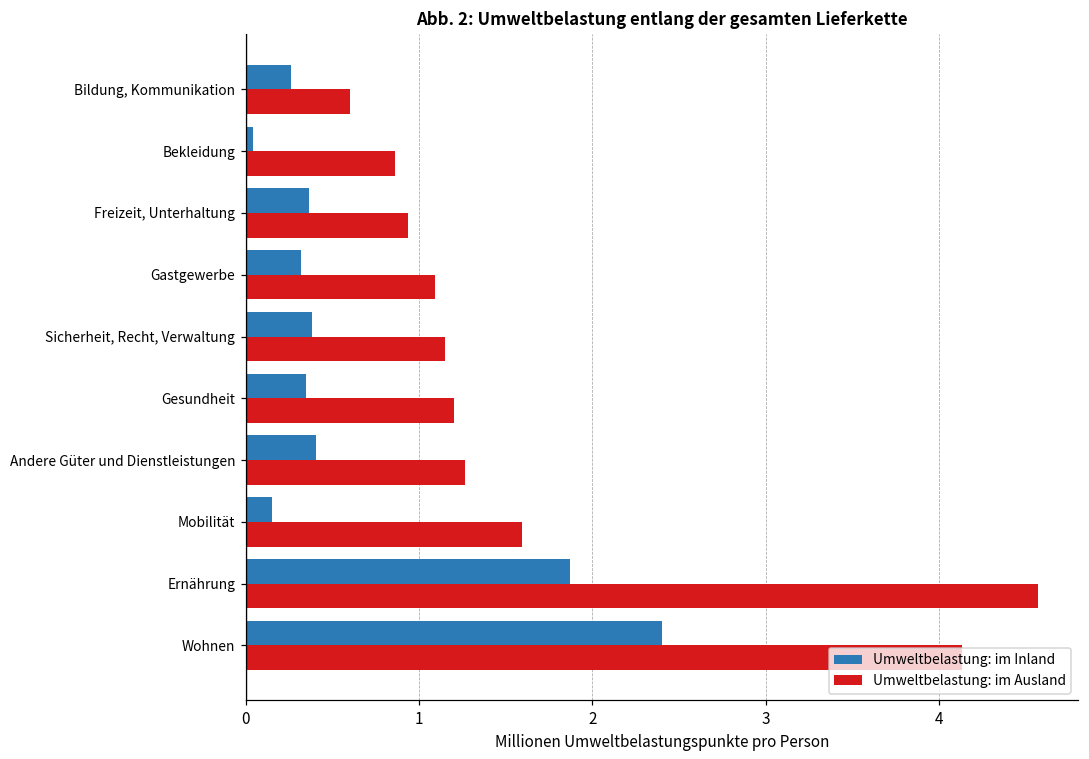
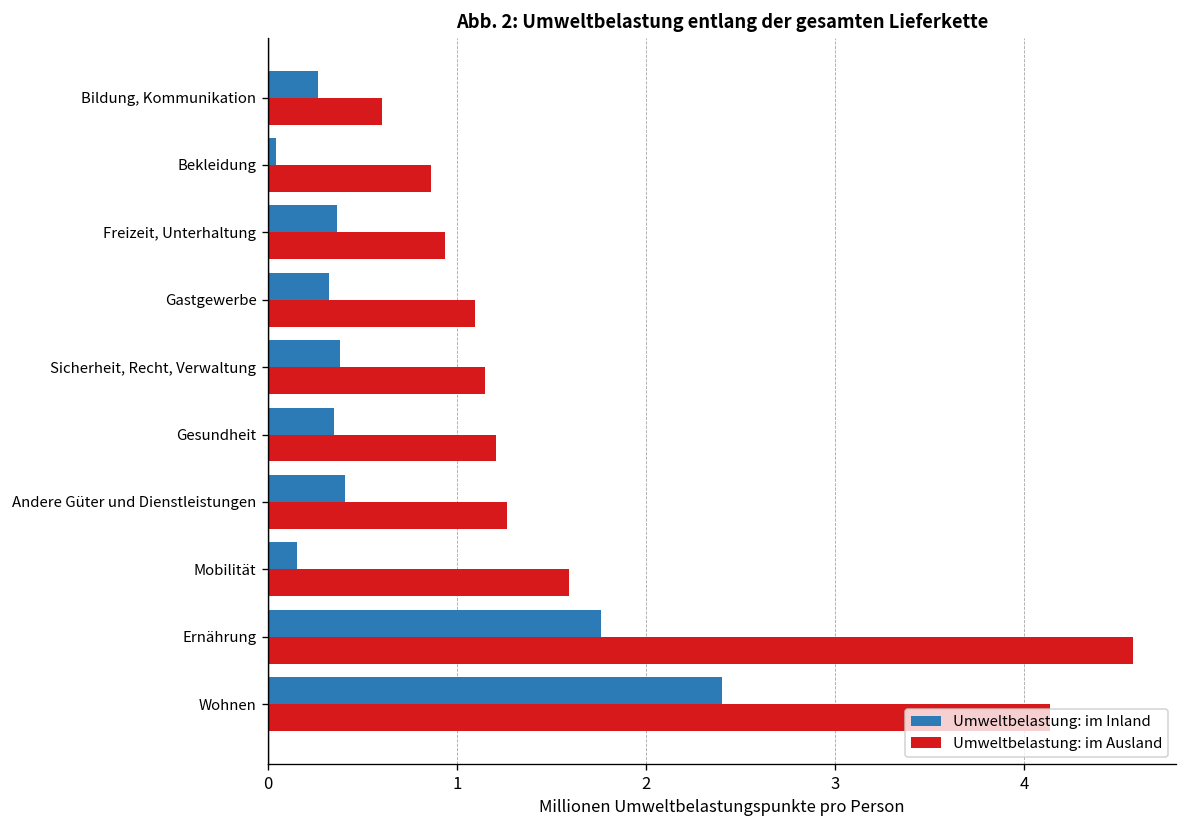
Umweltbelastung: im Inland, Ernährung: 1.87 -> 1.76
